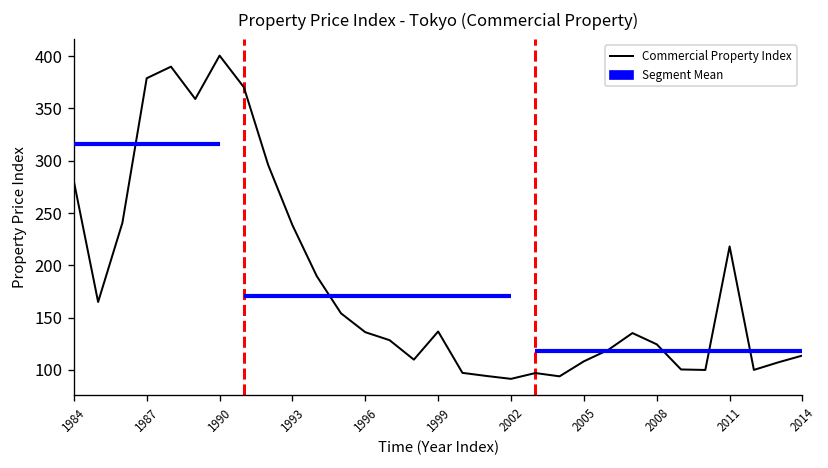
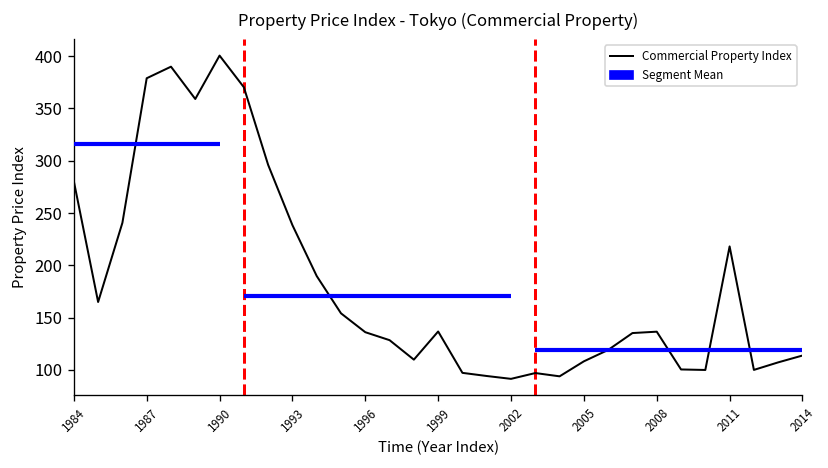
2008: 120 -> 140
